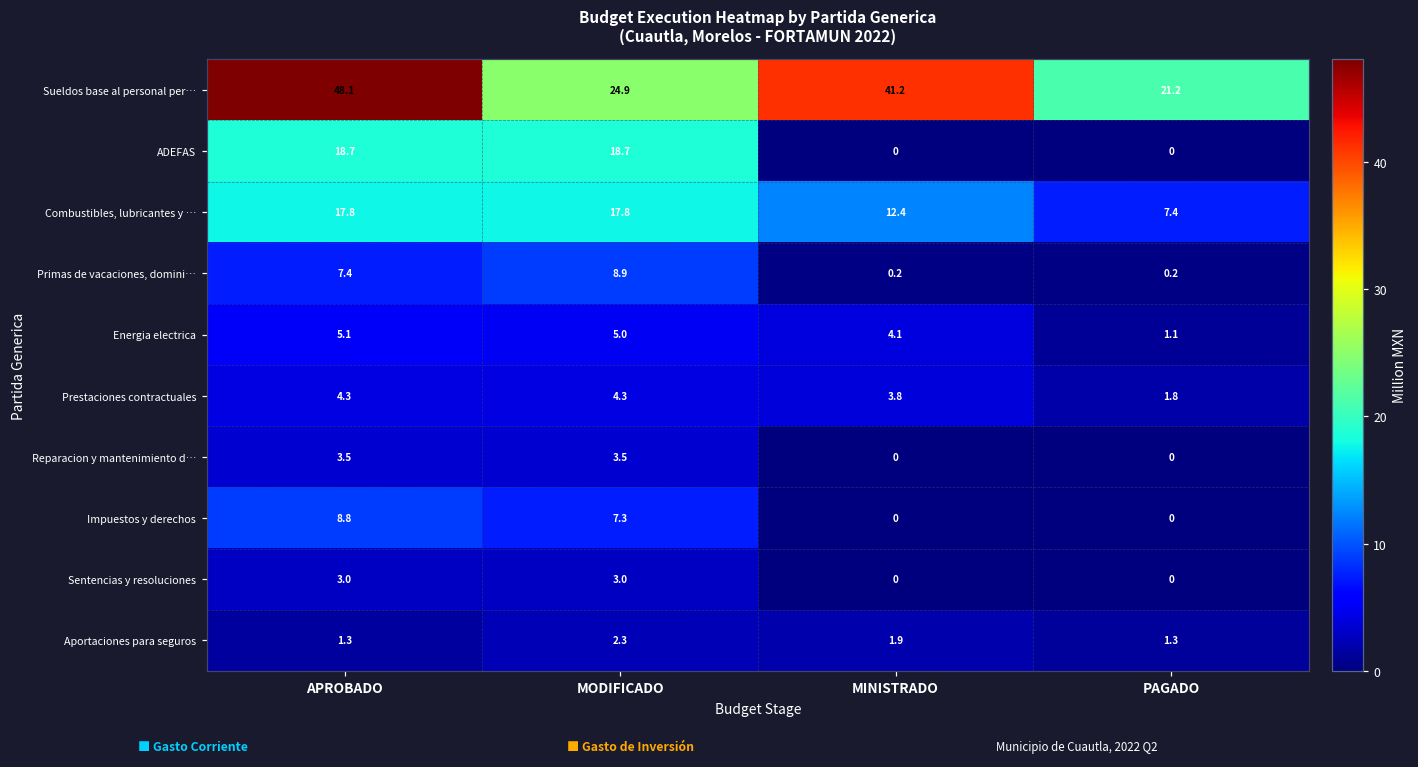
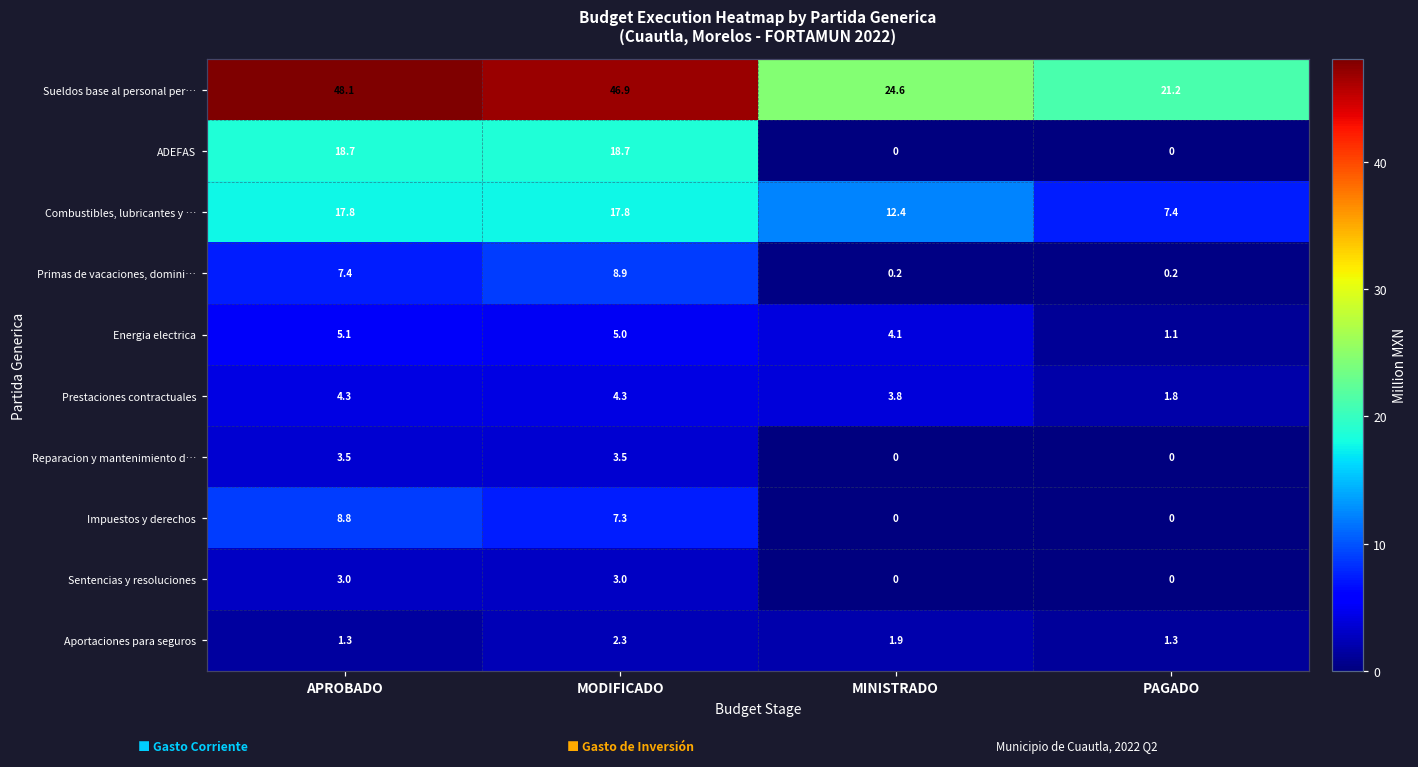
Sueldos base al personal per…, MODIFICADO: 24.9 -> 46.9
Sueldos base al personal per…, MINISTRADO: 41.2 -> 24.6
